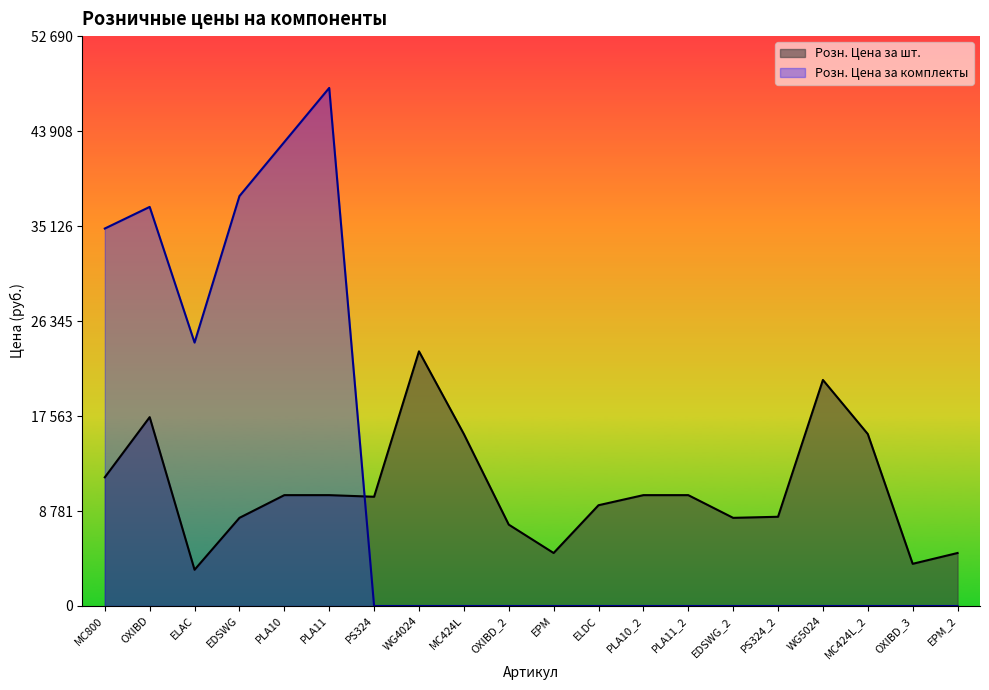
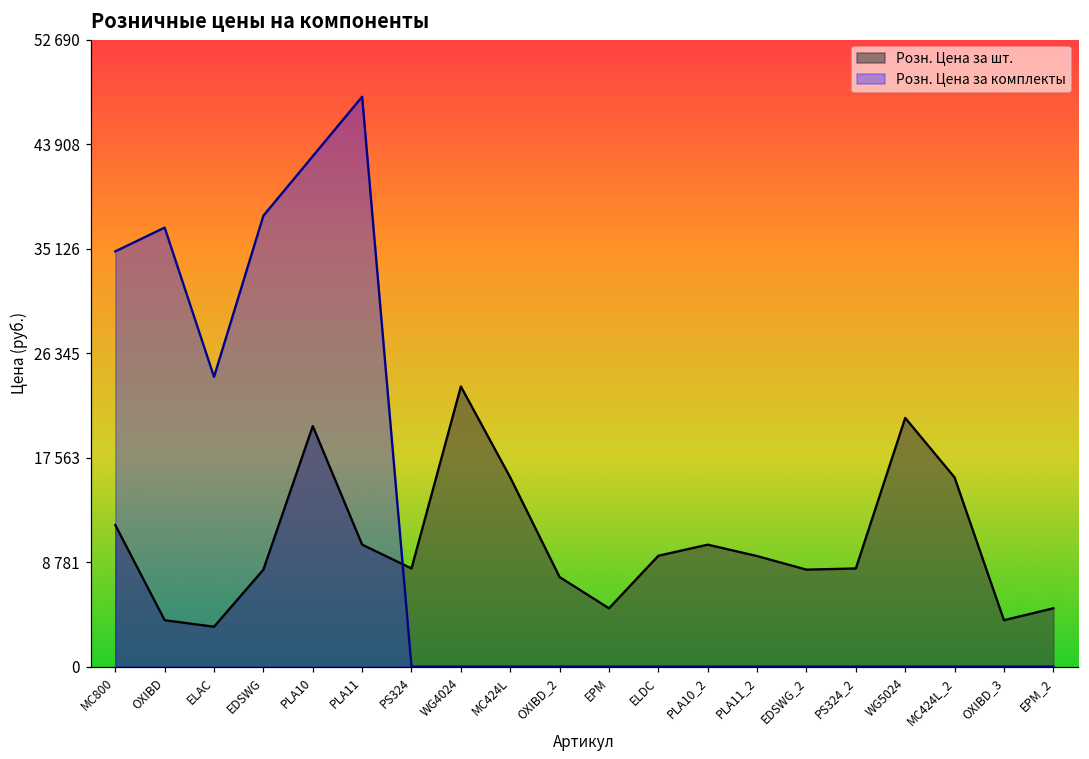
Розн. Цена за шт., OXIBD: 17500 -> 3900
Розн. Цена за шт., PLA10: 10300 -> 20200
Розн. Цена за шт., PS324: 10100 -> 8300
Розн. Цена за шт., PLA11_2: 10300 -> 9300
